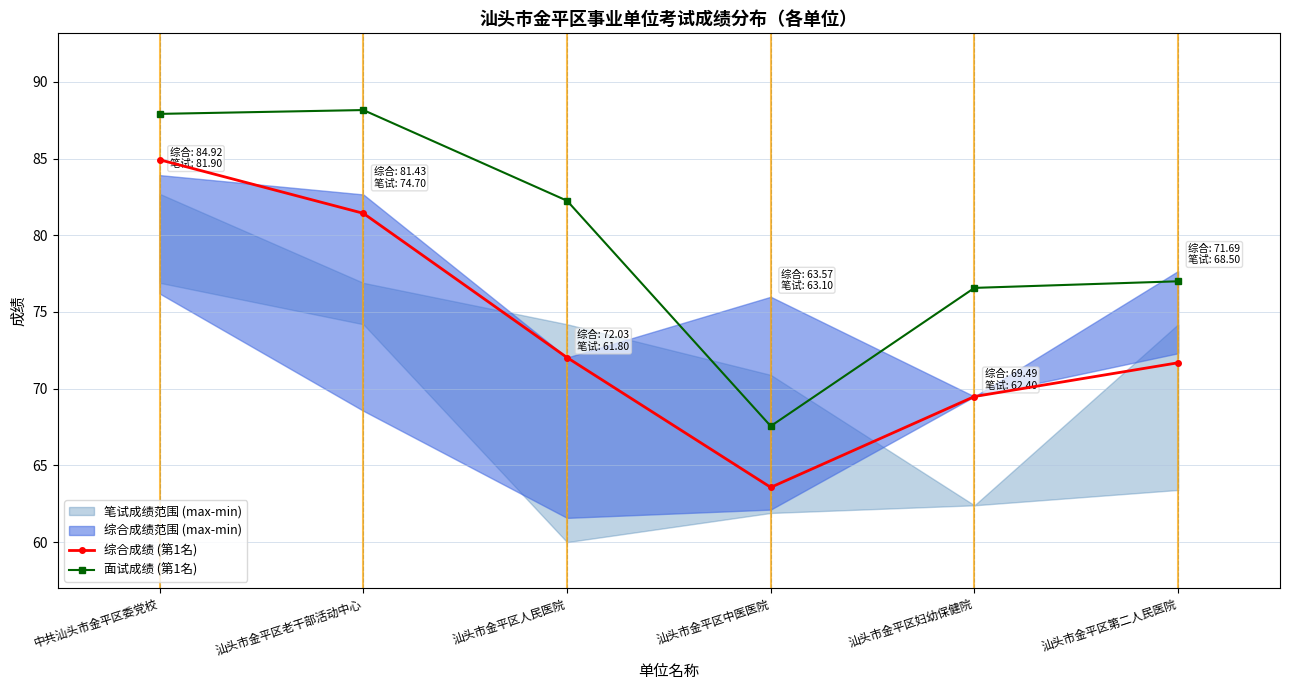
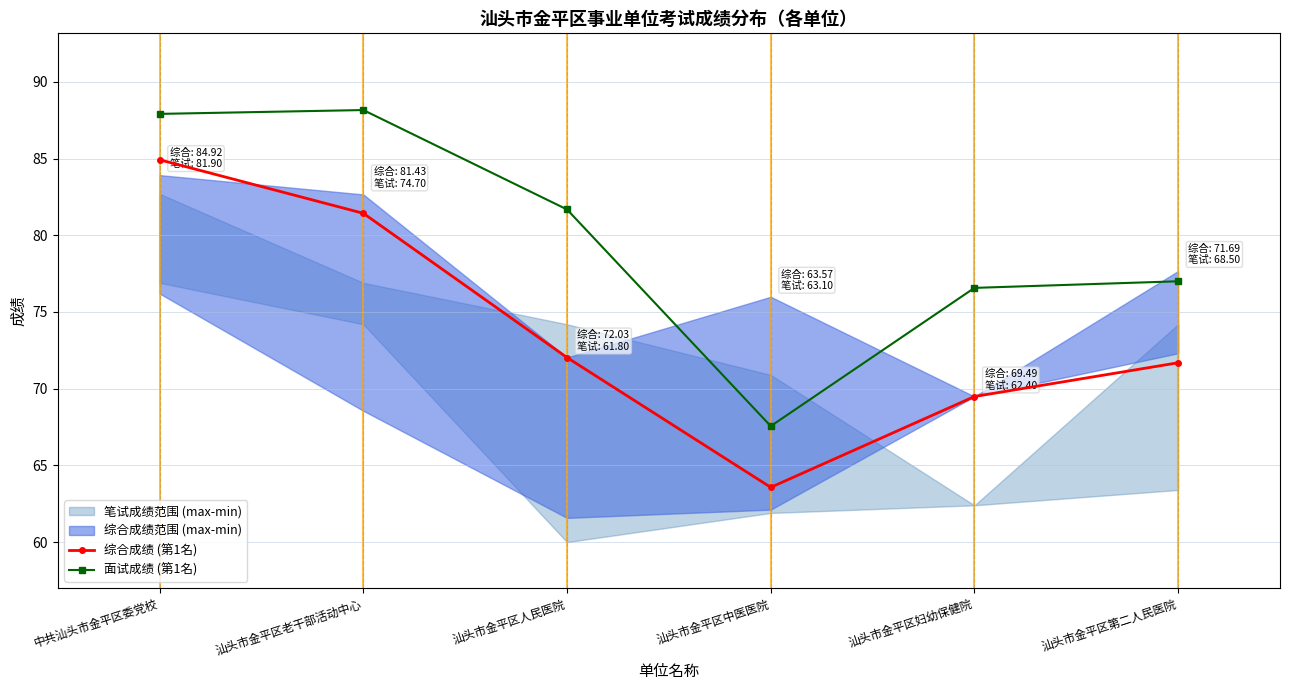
面试成绩 (第1名), 汕头市金平区人民医院: 82.3 -> 81.7
